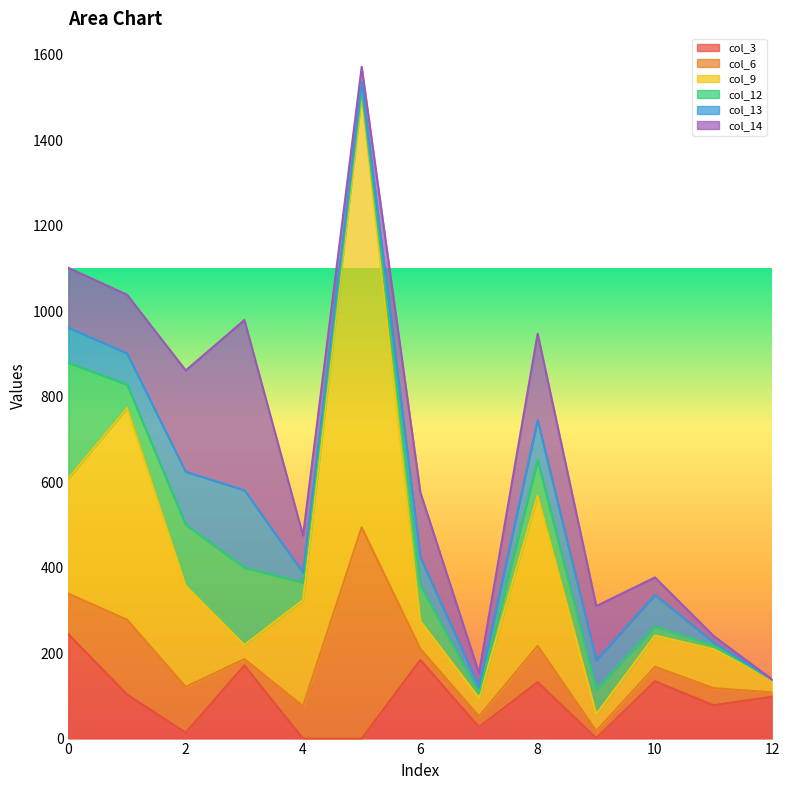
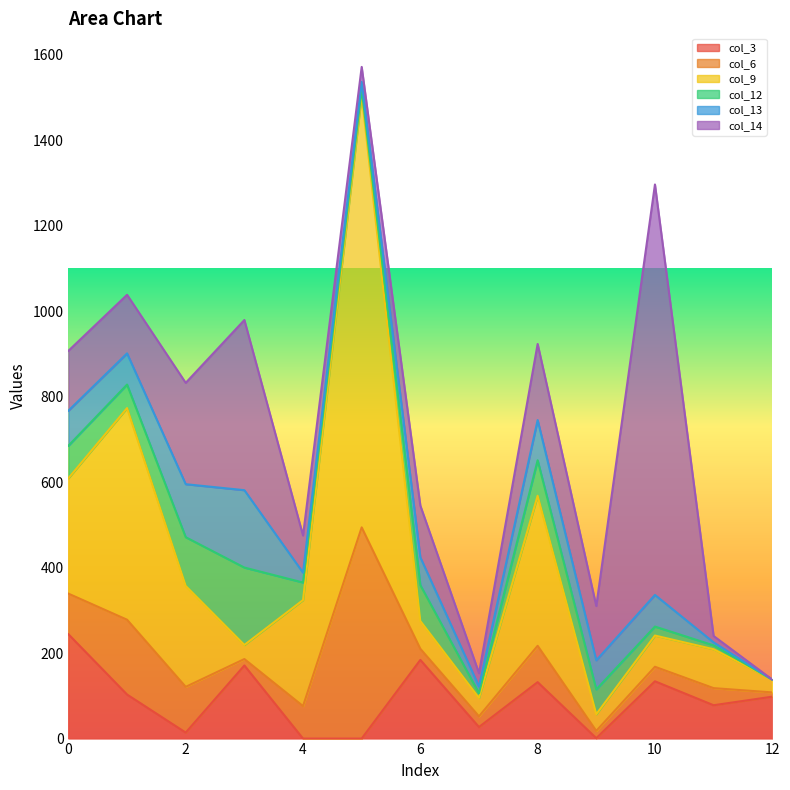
col_12, 0: 270 -> 80
col_12, 2: 140 -> 110
col_14, 6: 150 -> 120
col_14, 8: 200 -> 180
col_14, 10: 40 -> 960
